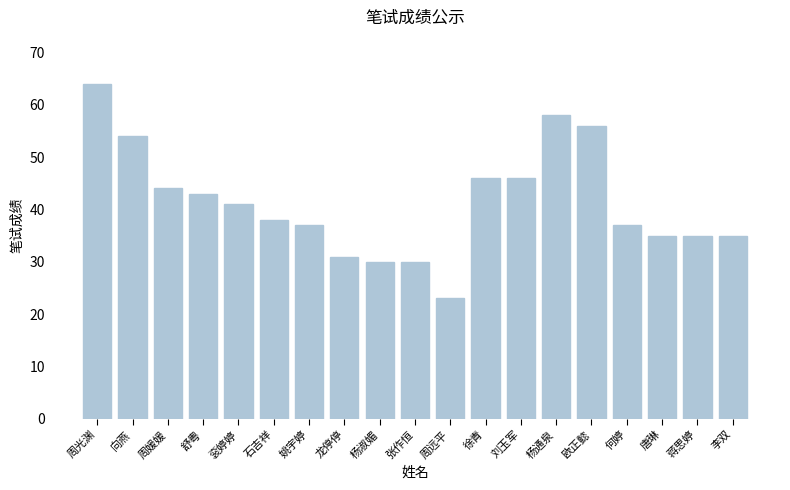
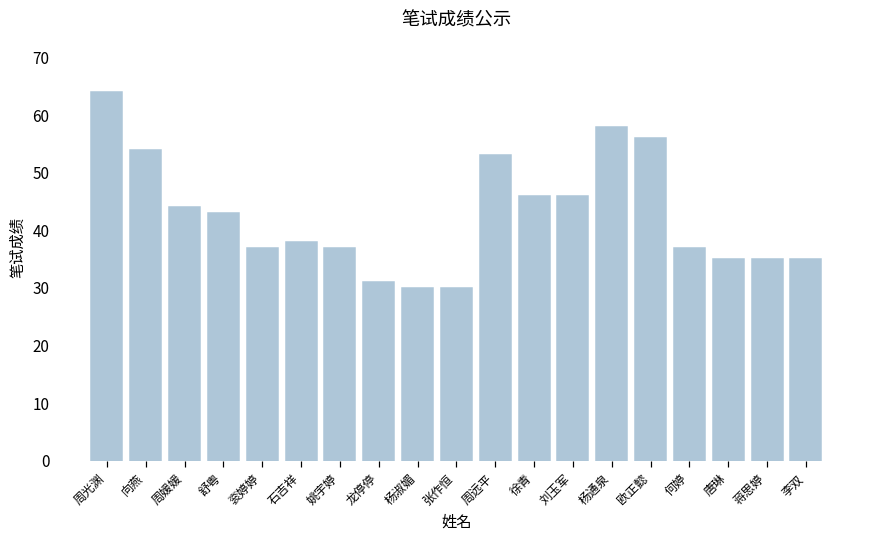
衮婷婷: 41 -> 37
周远平: 23 -> 53
